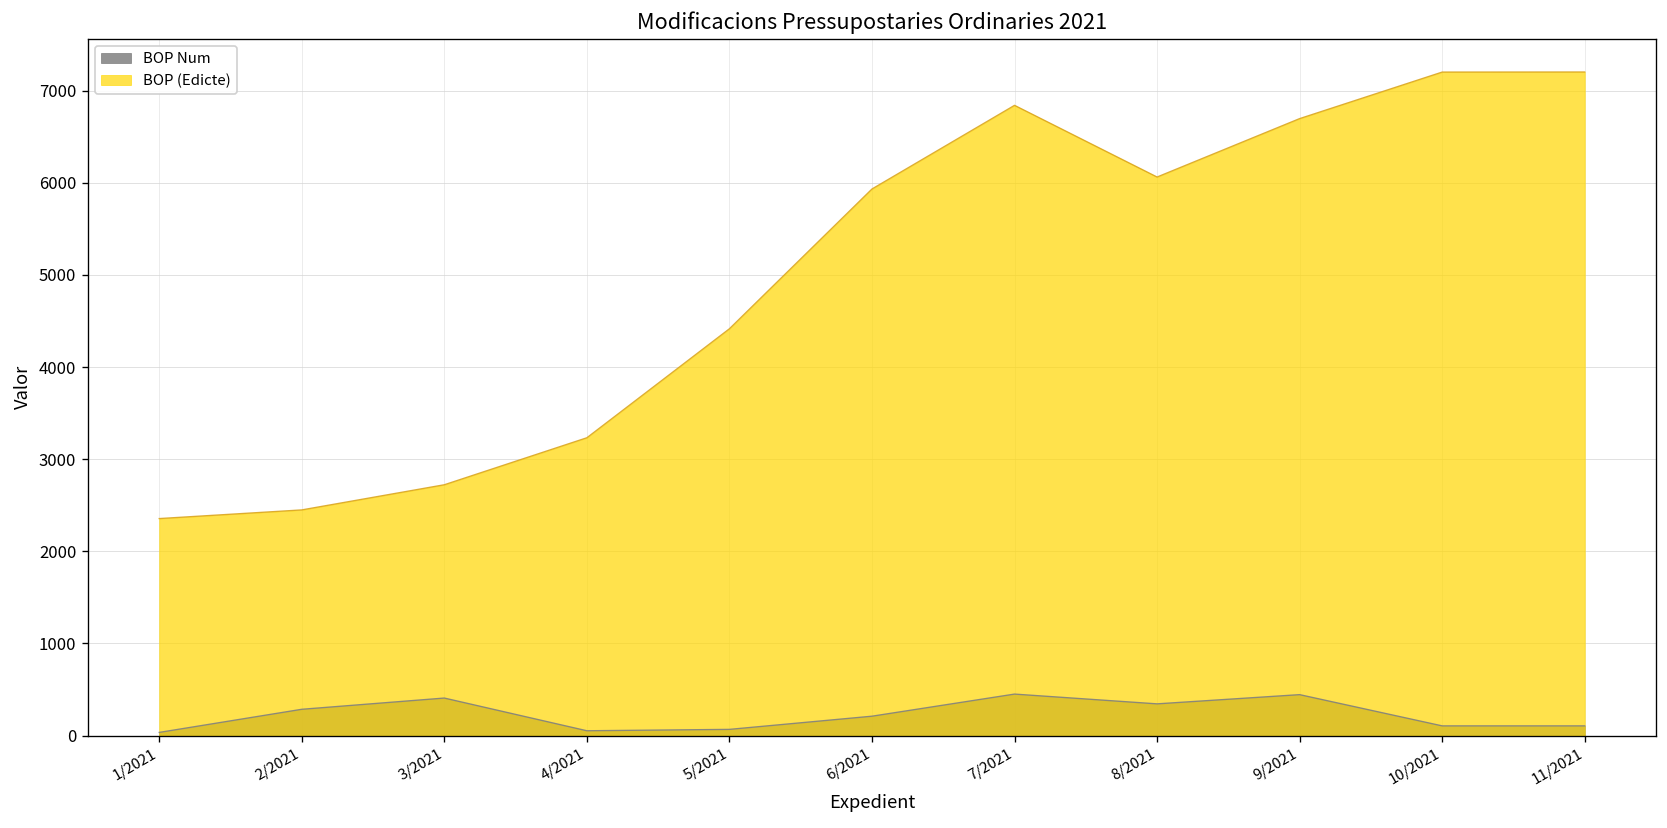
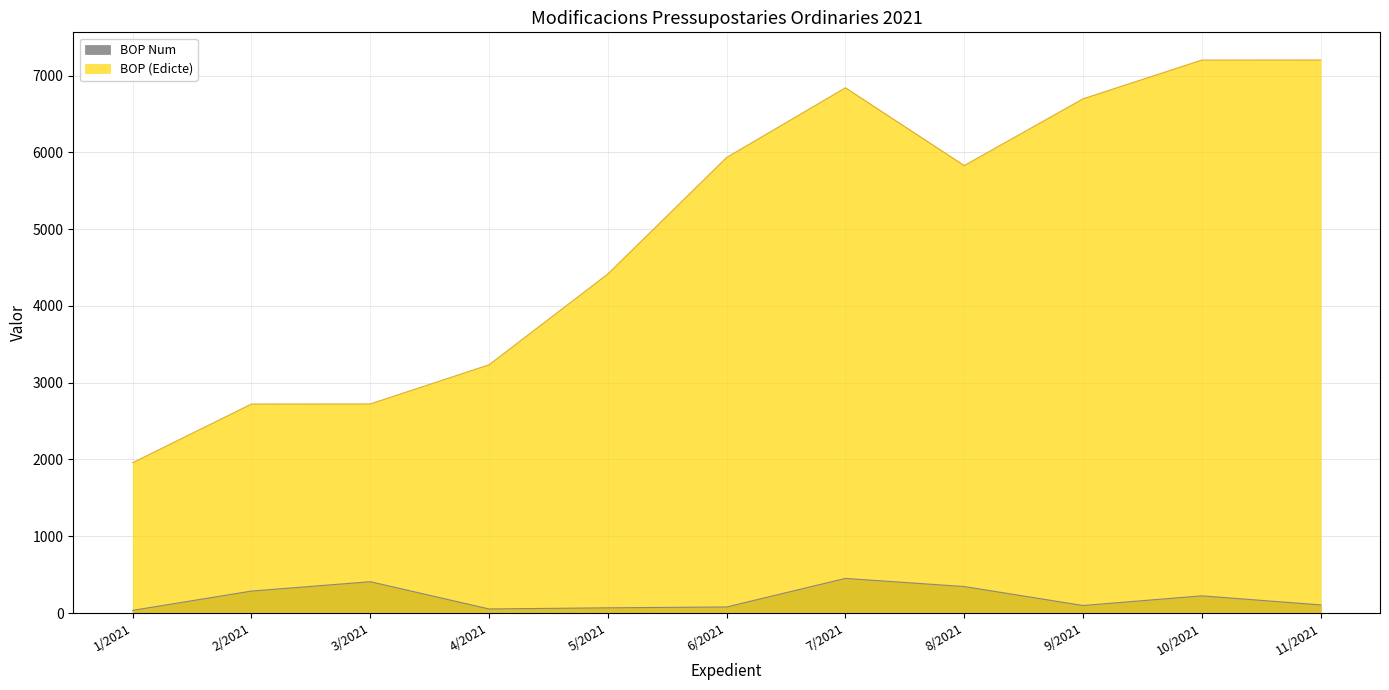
BOP (Edicte), 1/2021: 2400 -> 2000
BOP (Edicte), 2/2021: 2500 -> 2700
BOP Num, 6/2021: 200 -> 100
BOP (Edicte), 8/2021: 6100 -> 5800
BOP Num, 9/2021: 400 -> 100
BOP Num, 10/2021: 100 -> 200
